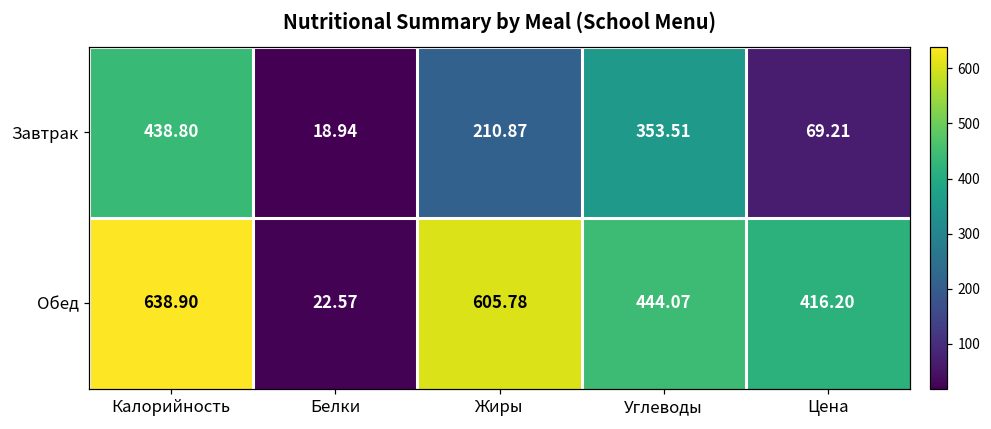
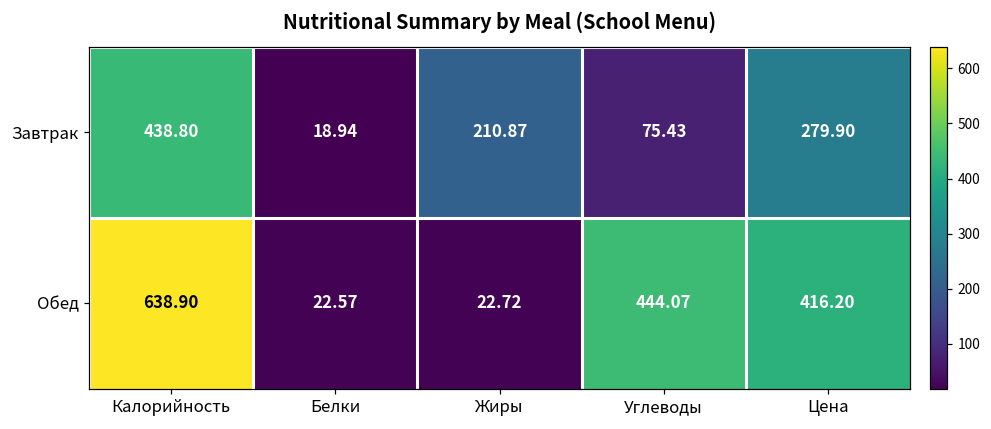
Завтрак, Углеводы: 353.51 -> 75.43
Завтрак, Цена: 69.21 -> 279.90
Обед, Жиры: 605.78 -> 22.72
